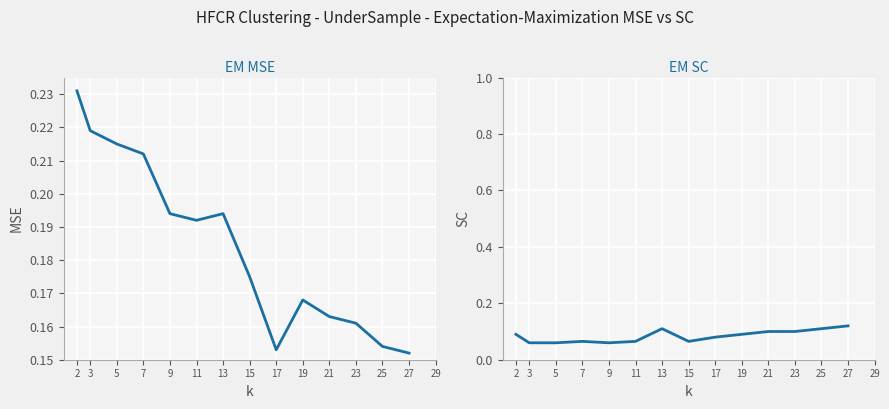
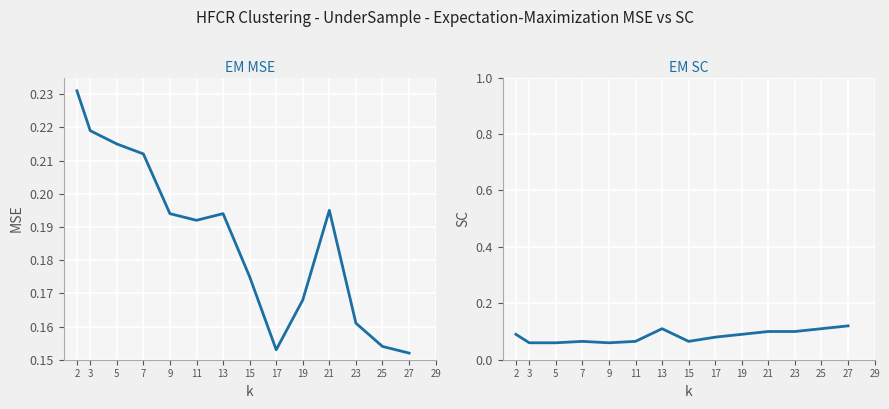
EM MSE, 21: 0.163 -> 0.195
